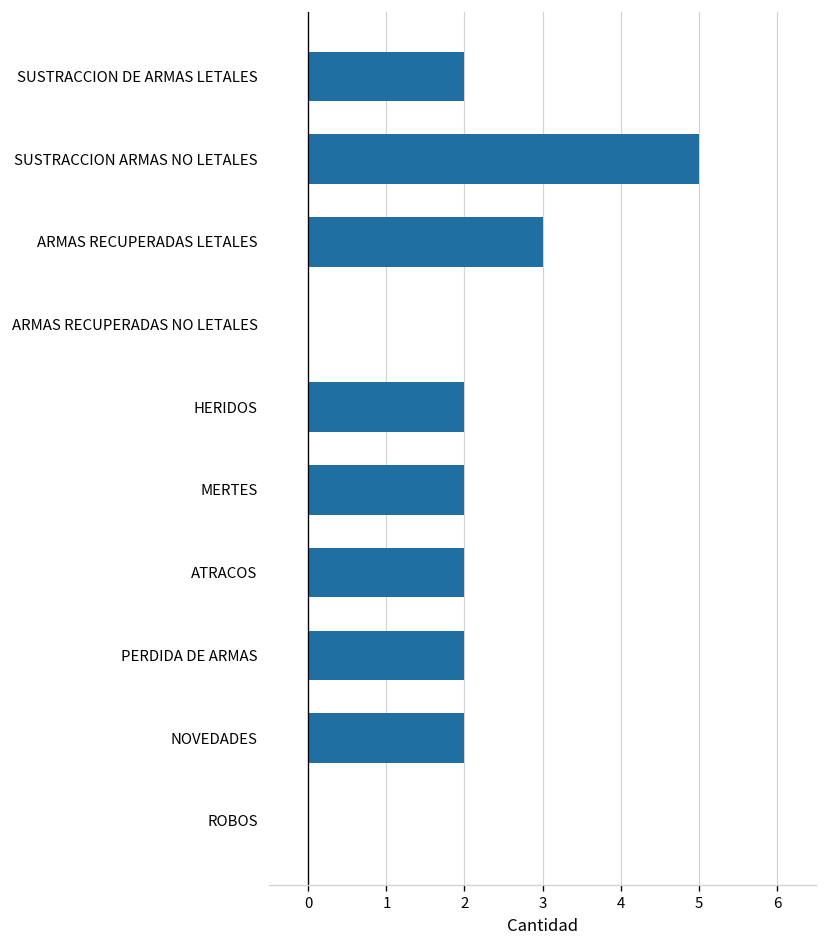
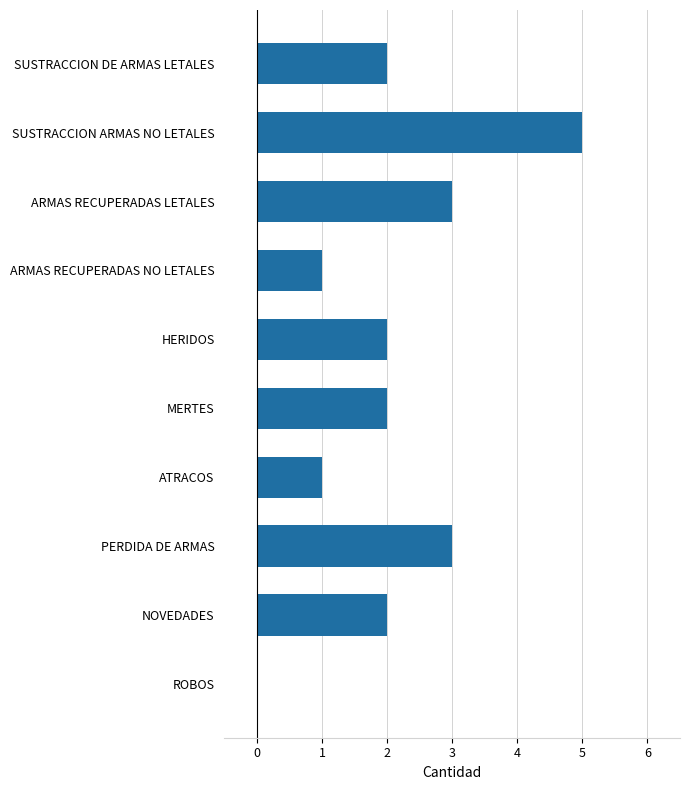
ARMAS RECUPERADAS NO LETALES: 0 -> 1
ATRACOS: 2 -> 1
PERDIDA DE ARMAS: 2 -> 3
